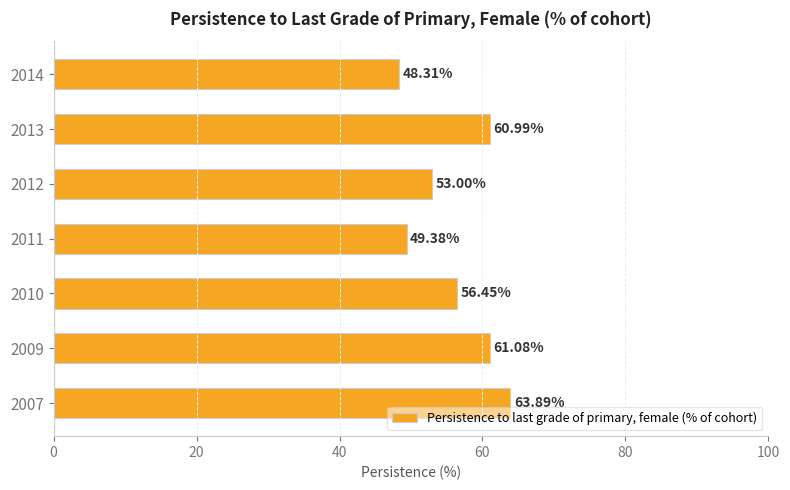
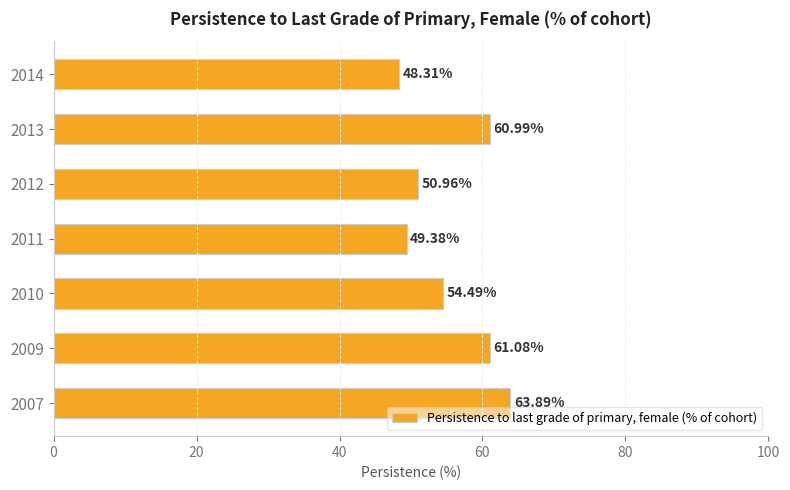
2012: 53.00% -> 50.96%
2010: 56.45% -> 54.49%
